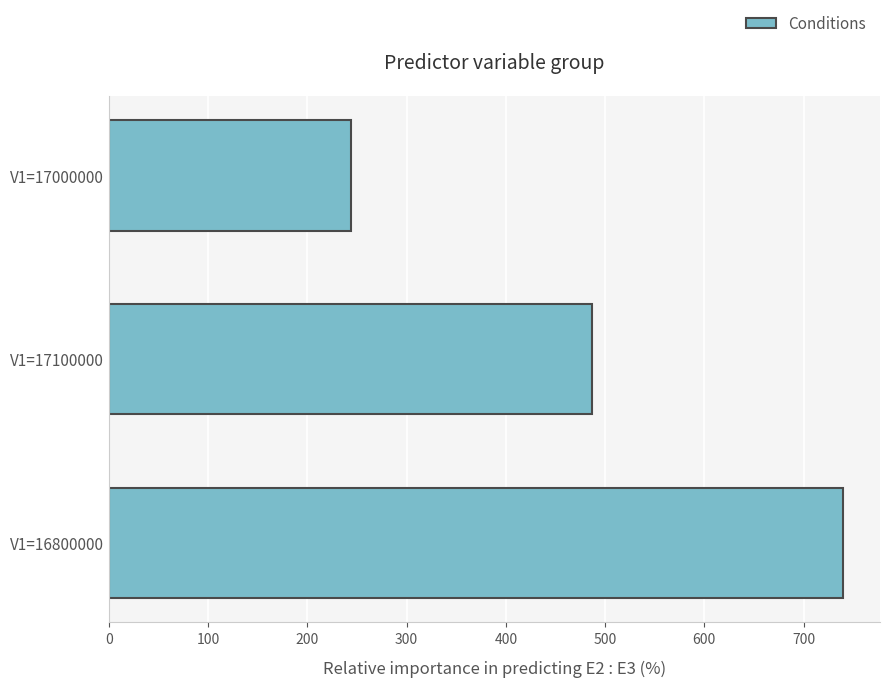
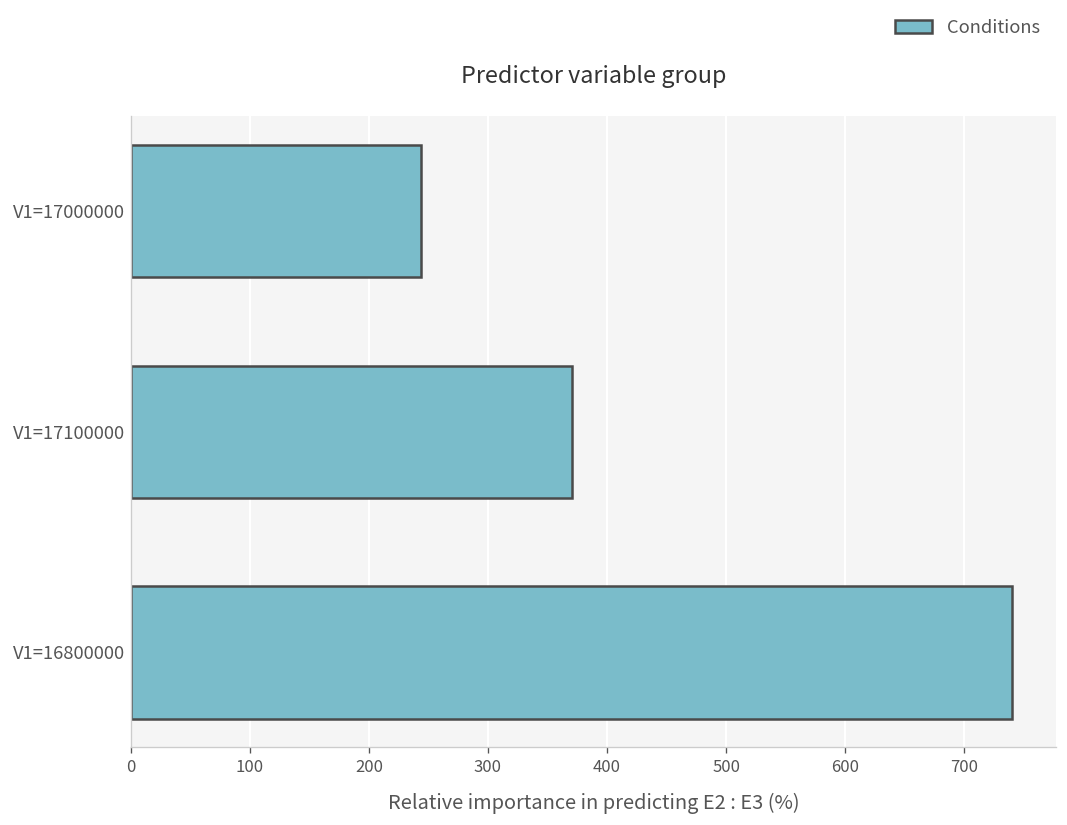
V1=17100000: 490 -> 370
